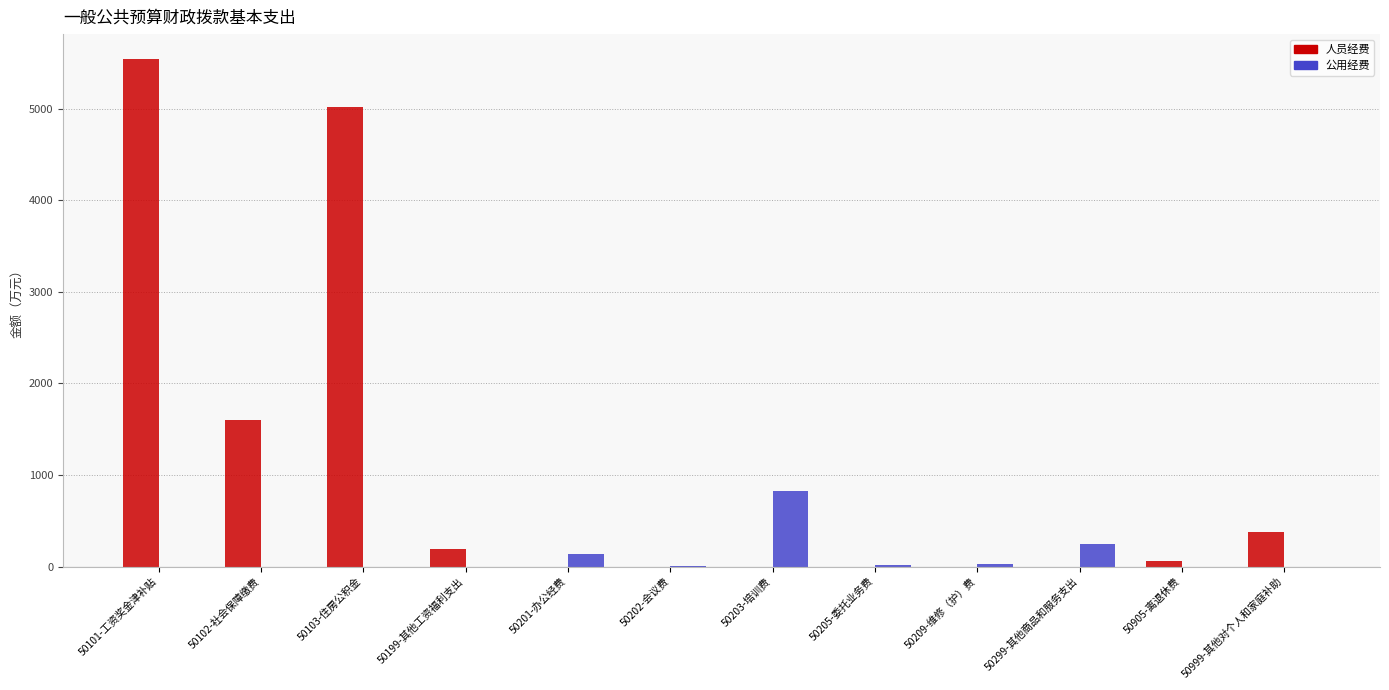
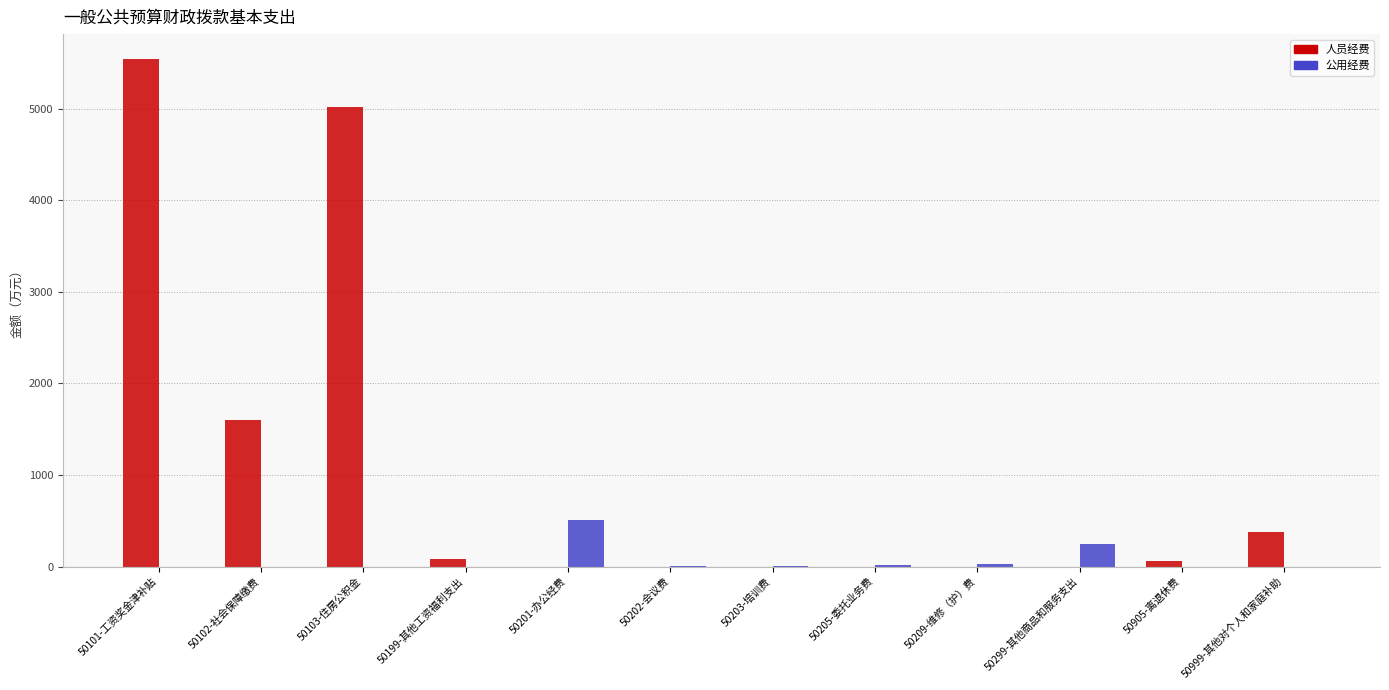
人员经费, 50199-其他工资福利支出: 200 -> 100
公用经费, 50201-办公经费: 100 -> 500
公用经费, 50203-培训费: 800 -> 0
